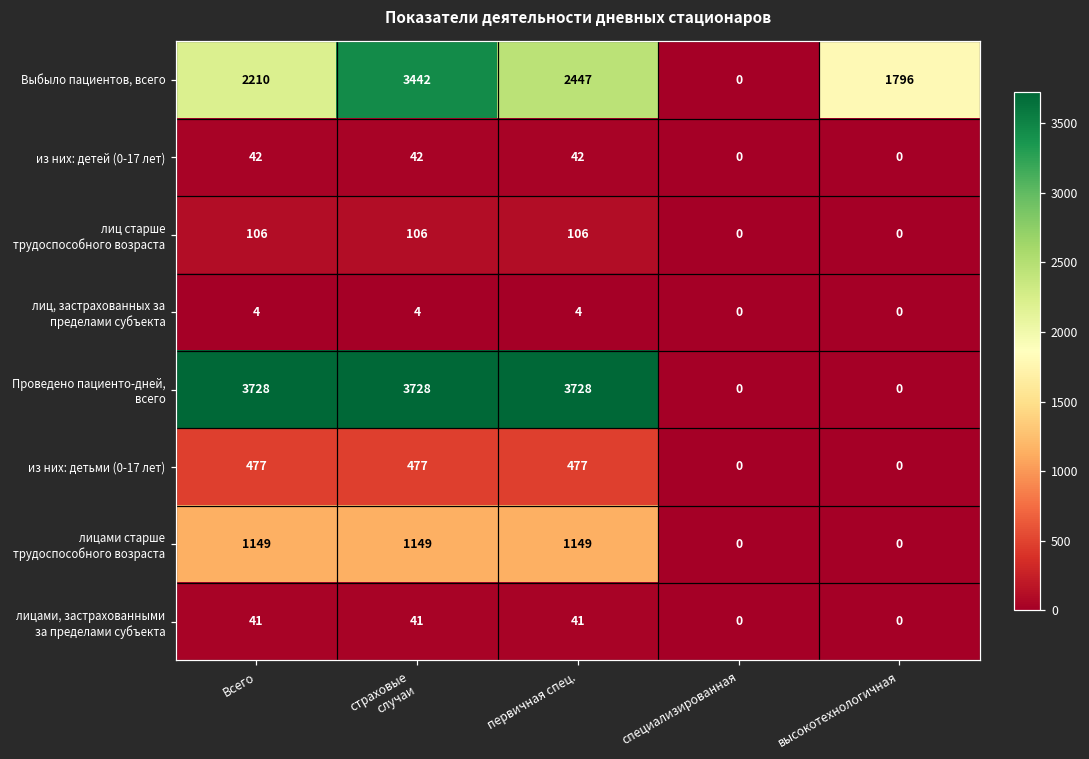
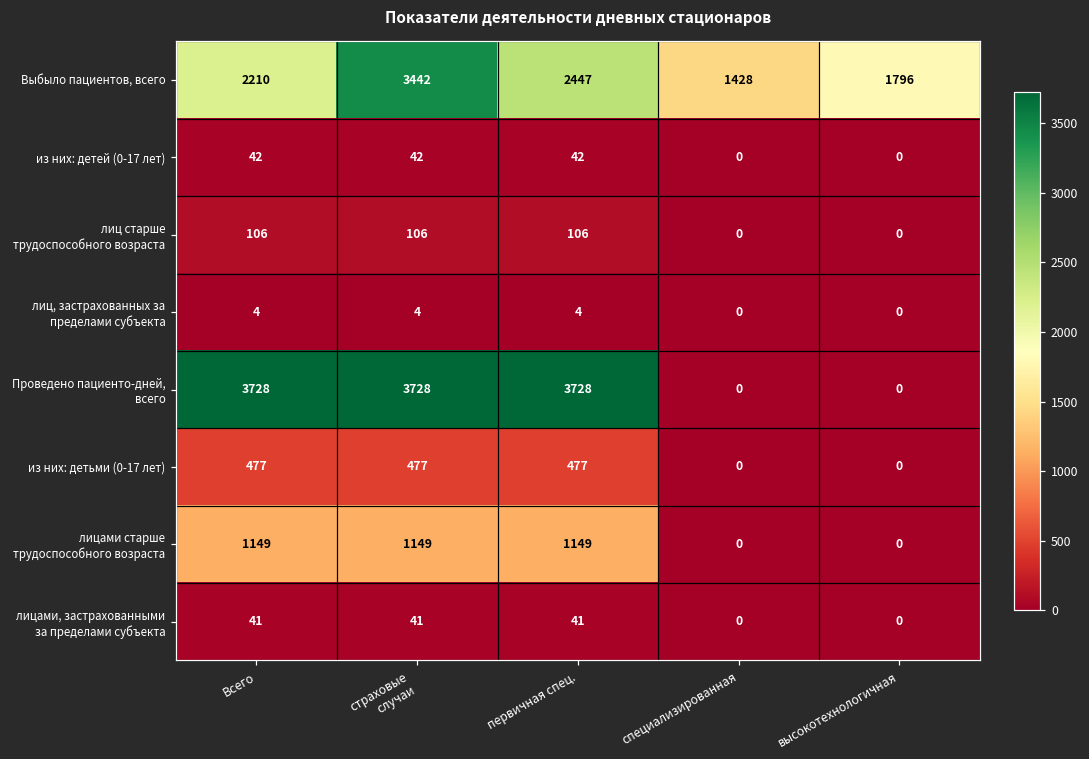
Выбыло пациентов, всего, специализированная: 0 -> 1428
